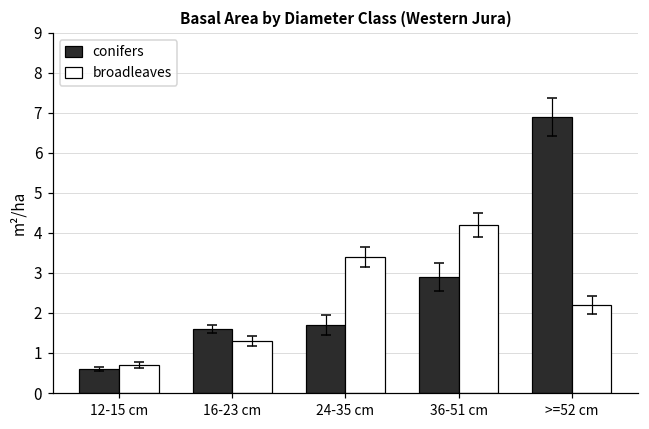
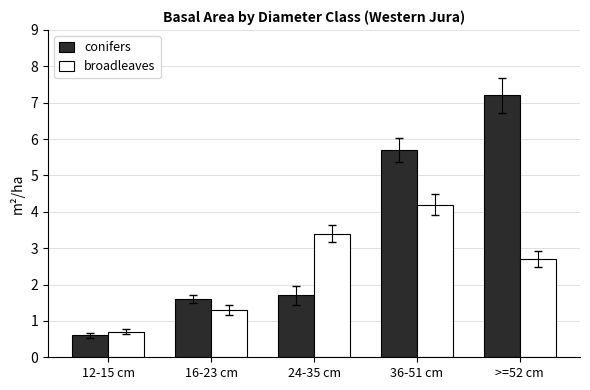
conifers, 36-51 cm: 2.9 -> 5.7
conifers, >=52 cm: 6.9 -> 7.2
broadleaves, >=52 cm: 2.2 -> 2.7
